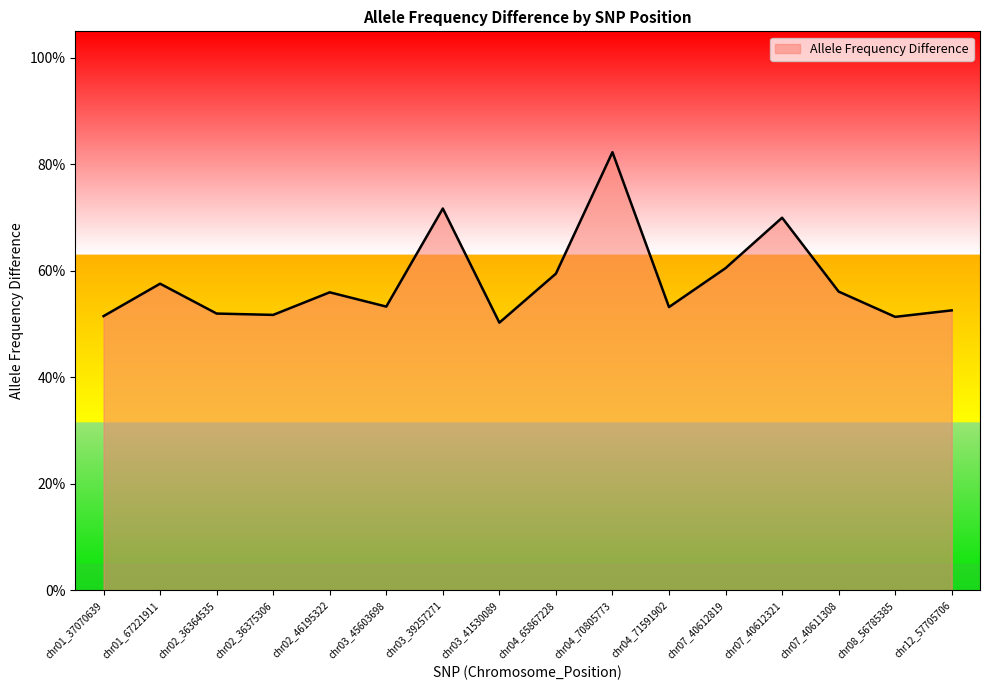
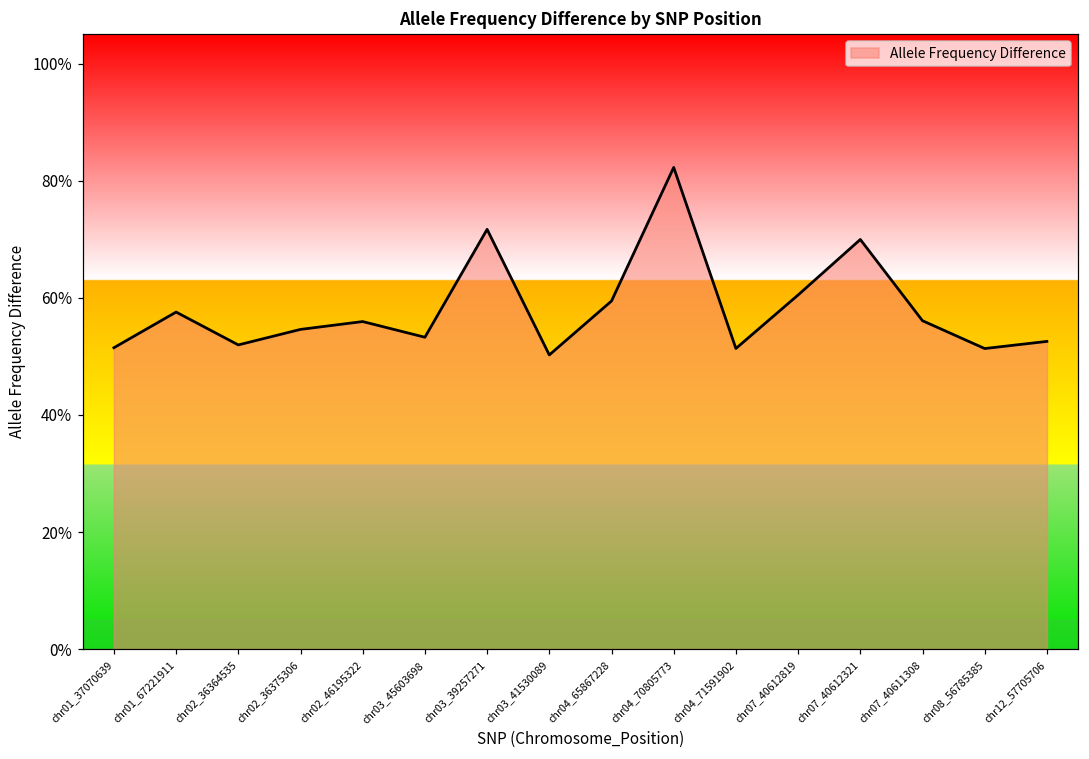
chr02_36375306: 52% -> 55%
chr04_71591902: 53% -> 51%
